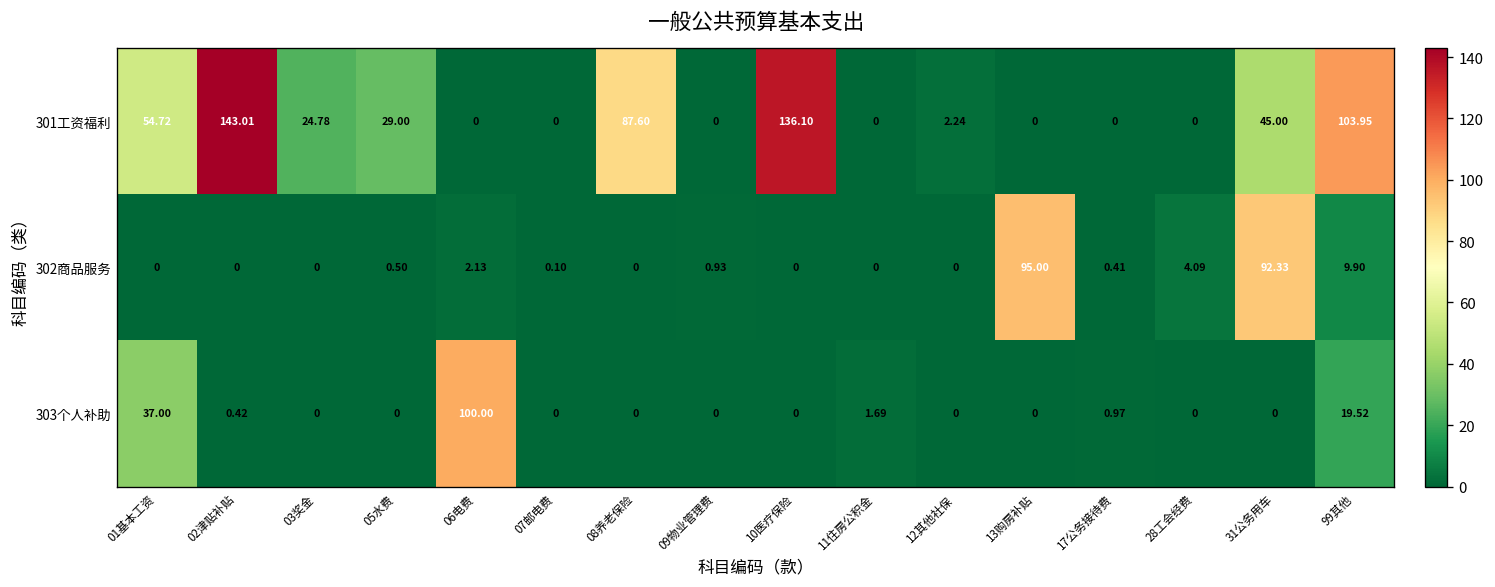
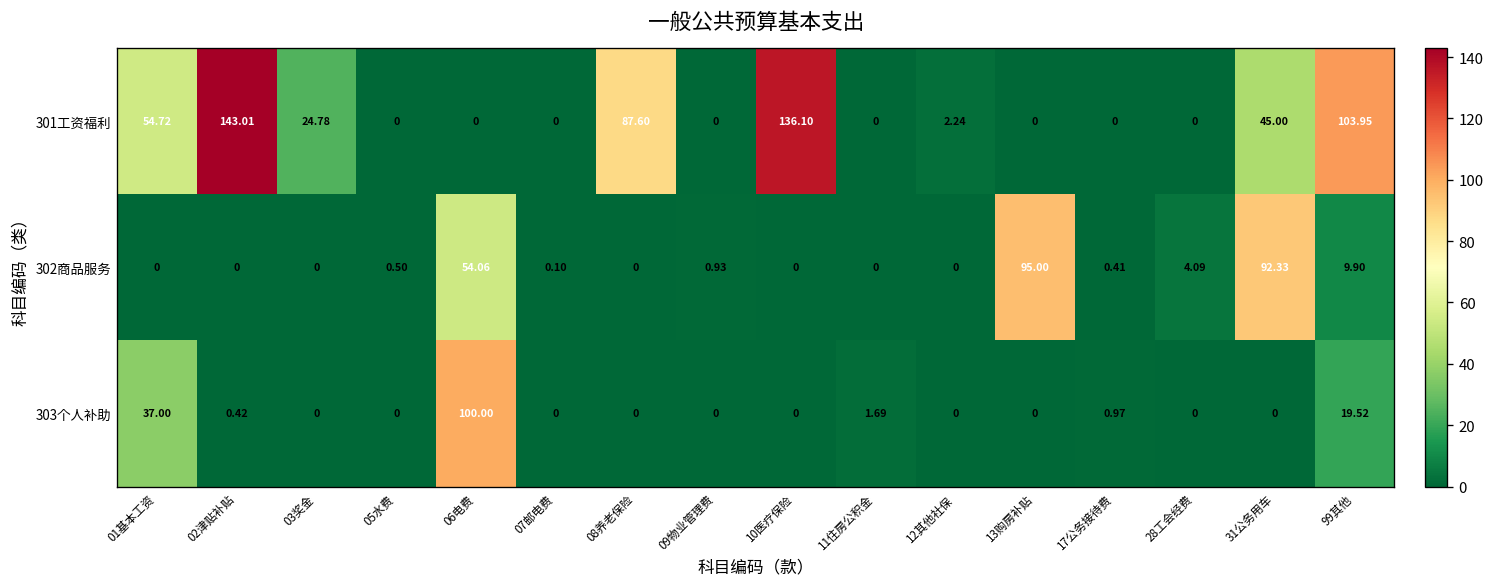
301工资福利, 05水费: 29.00 -> 0
302商品服务, 06电费: 2.13 -> 54.06
